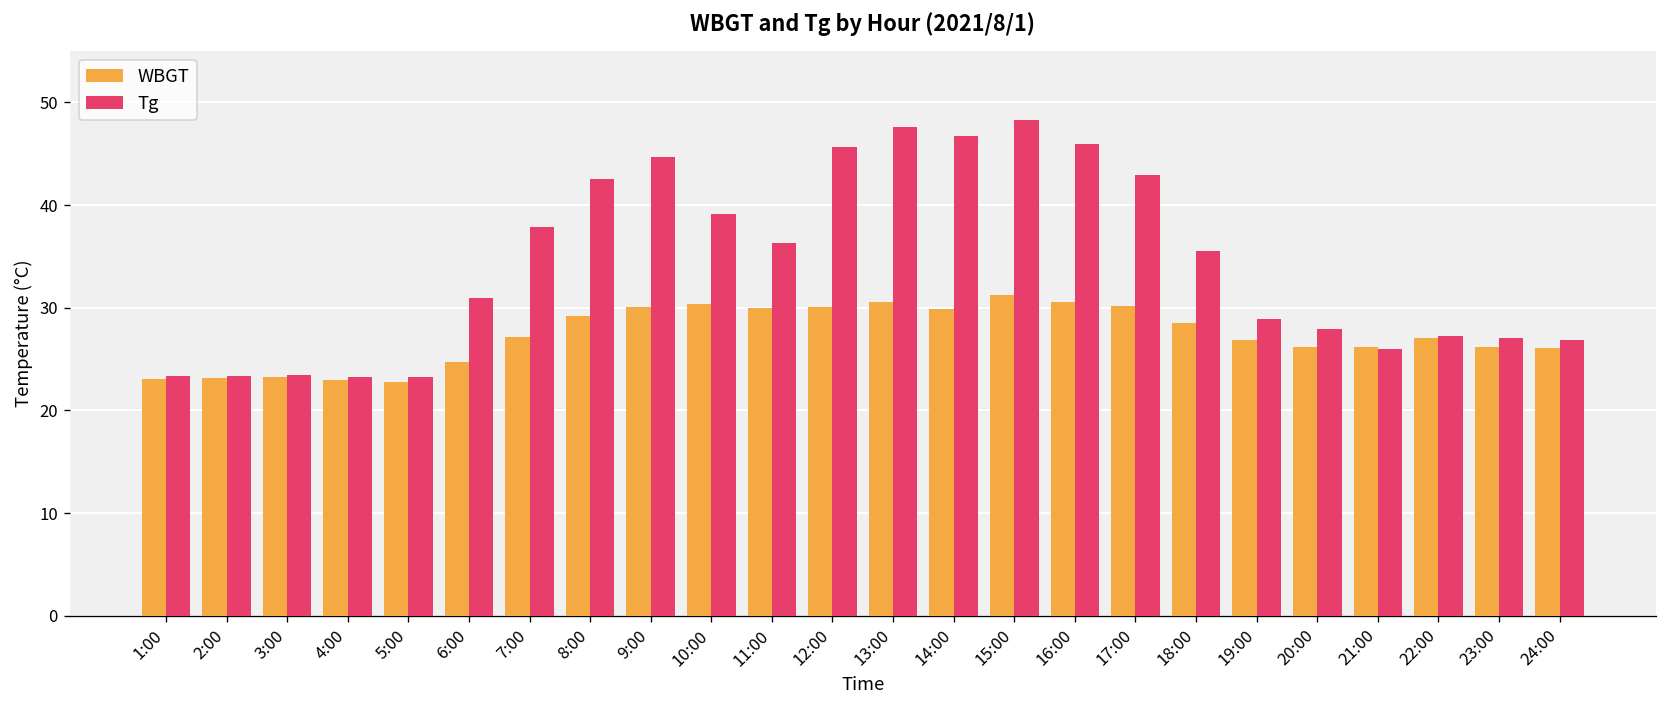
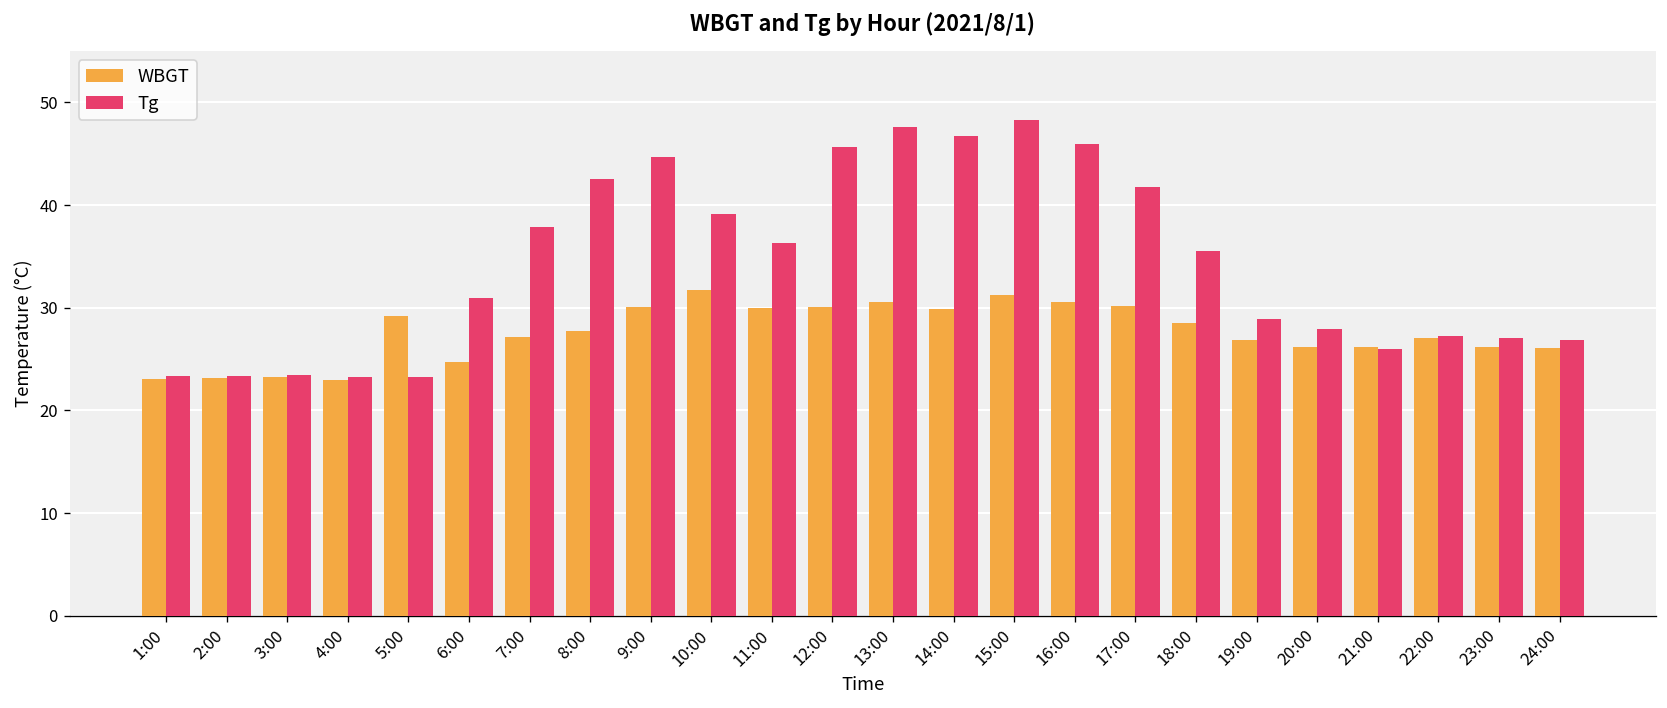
WBGT, 5:00: 23 -> 29
WBGT, 8:00: 29 -> 28
WBGT, 10:00: 30 -> 32
Tg, 17:00: 43 -> 42
